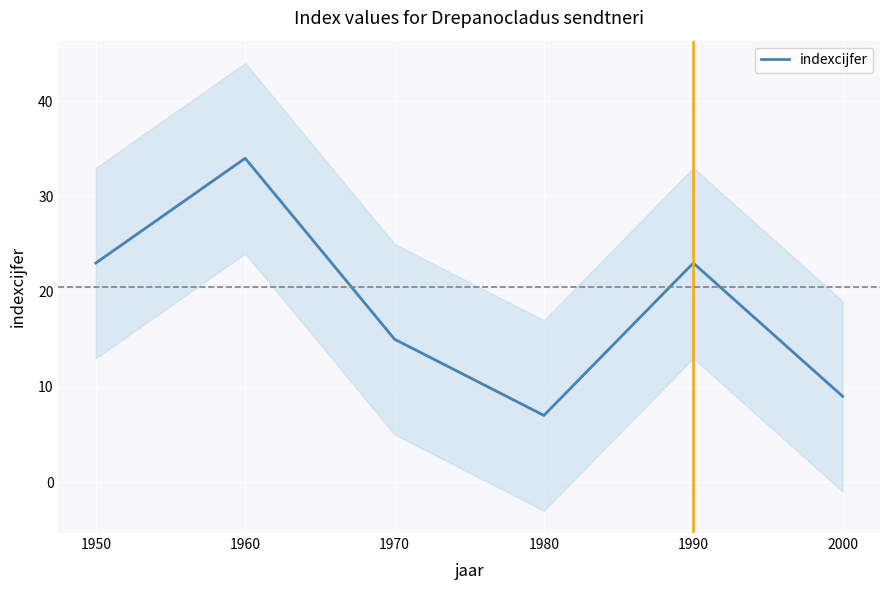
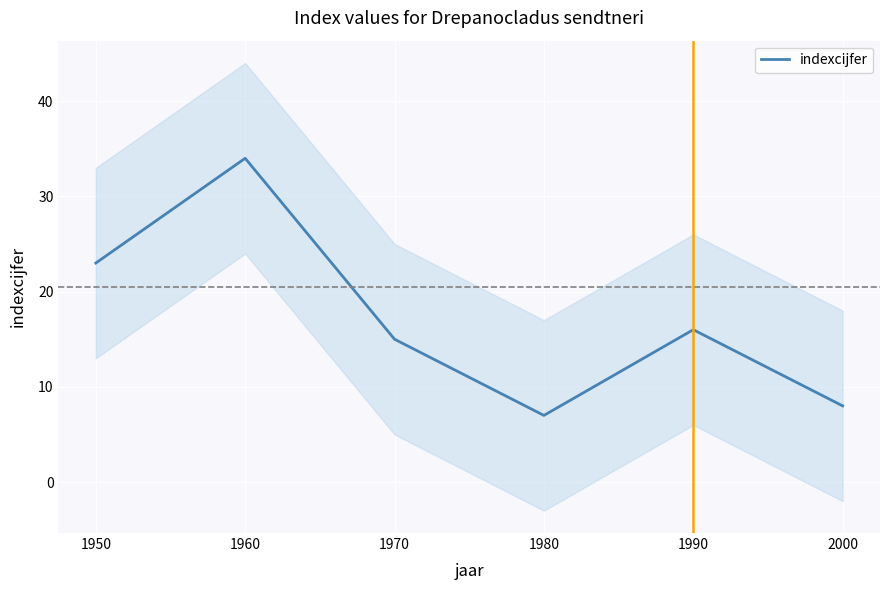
indexcijfer, 1990: 23 -> 16
indexcijfer, 2000: 9 -> 8
